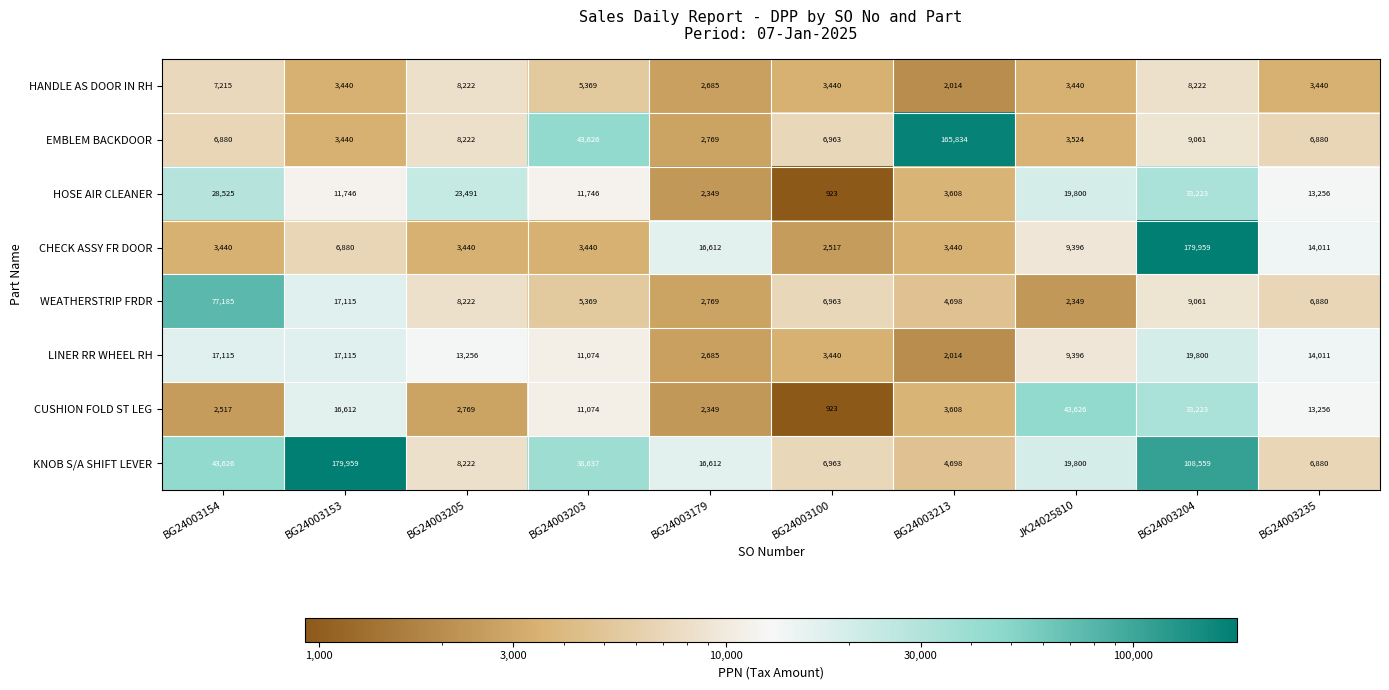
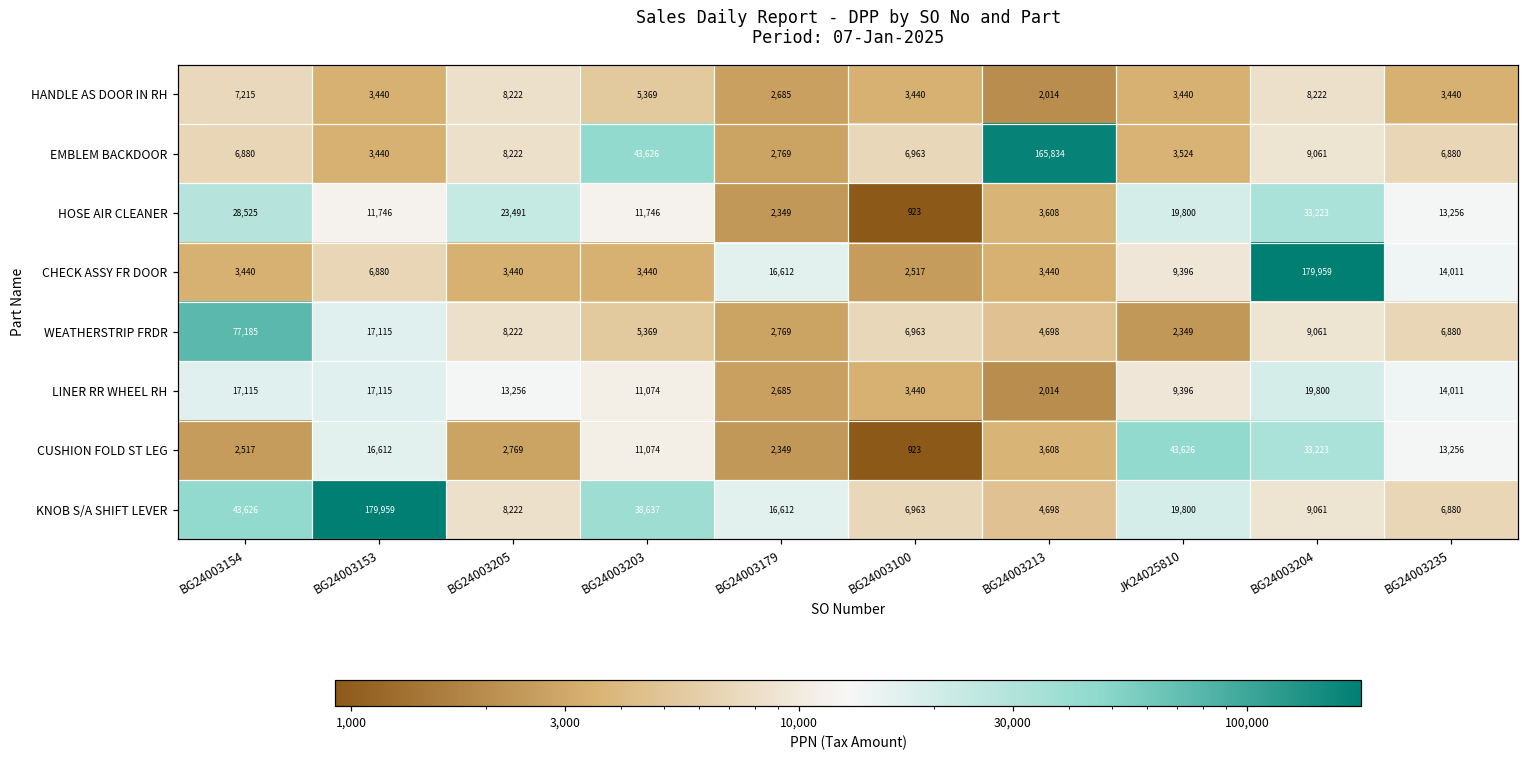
KNOB S/A SHIFT LEVER, BG24003204: 108,559 -> 9,061
